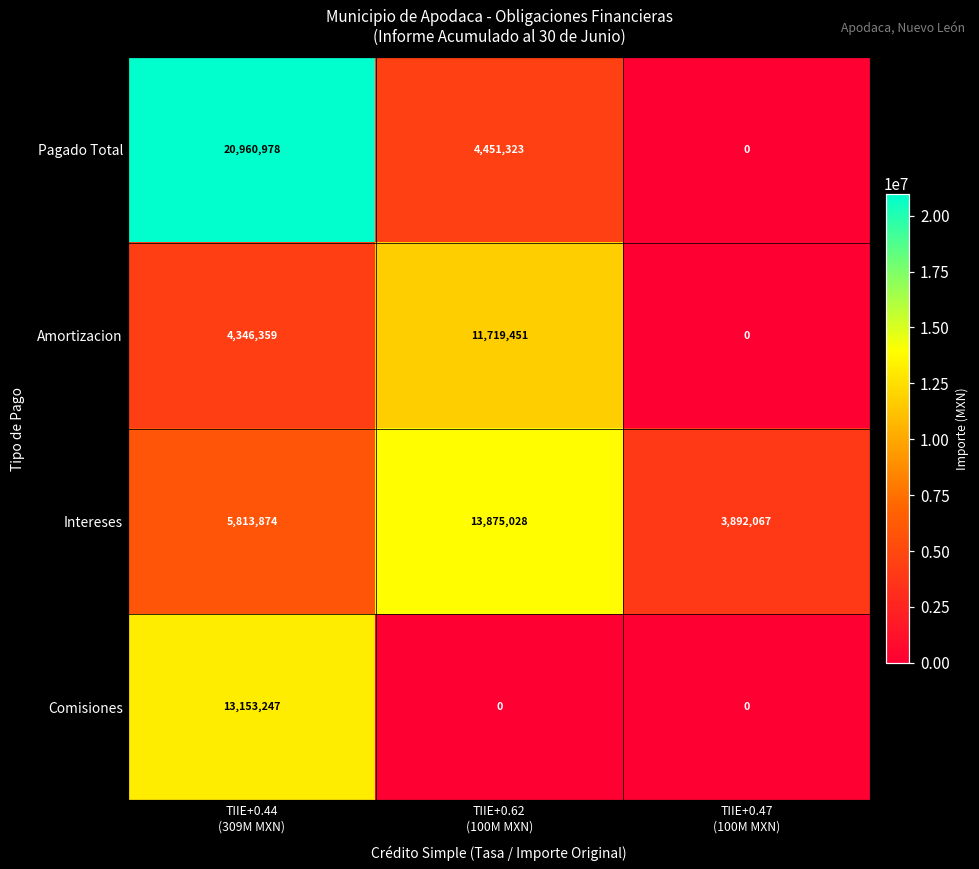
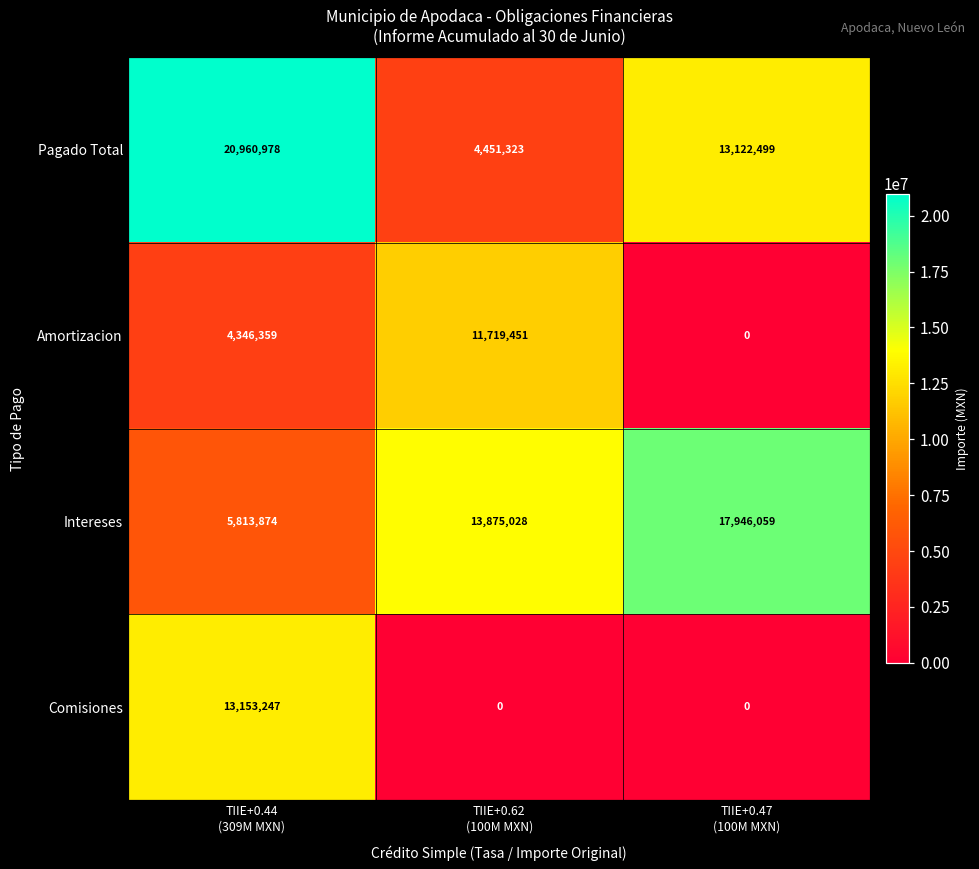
Pagado Total, TIIE+0.47 (100M MXN): 0 -> 13,122,499
Intereses, TIIE+0.47 (100M MXN): 3,892,067 -> 17,946,059
